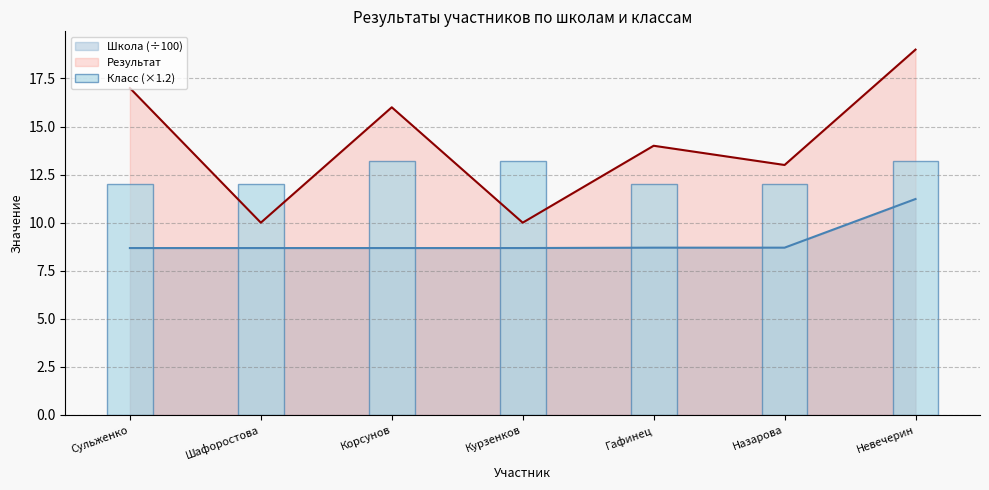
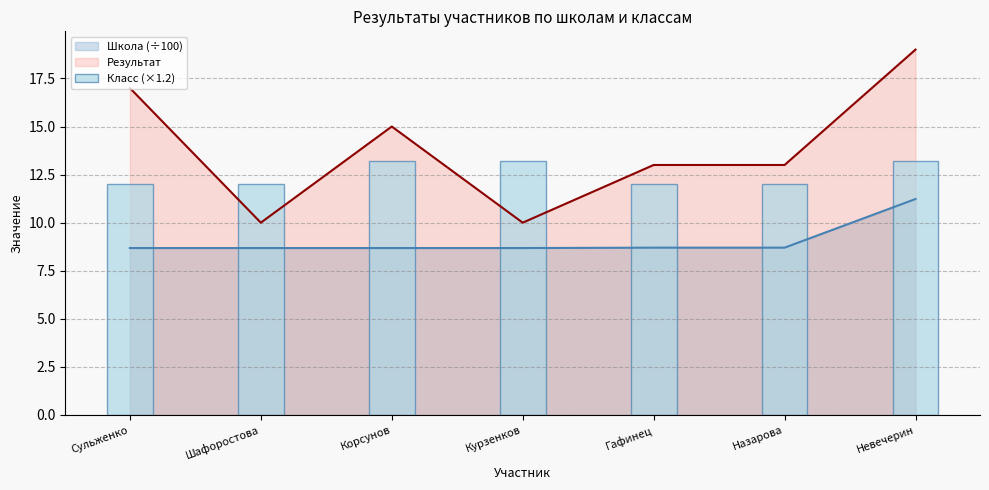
Результат, Корсунов: 16 -> 15
Результат, Гафинец: 14 -> 13
